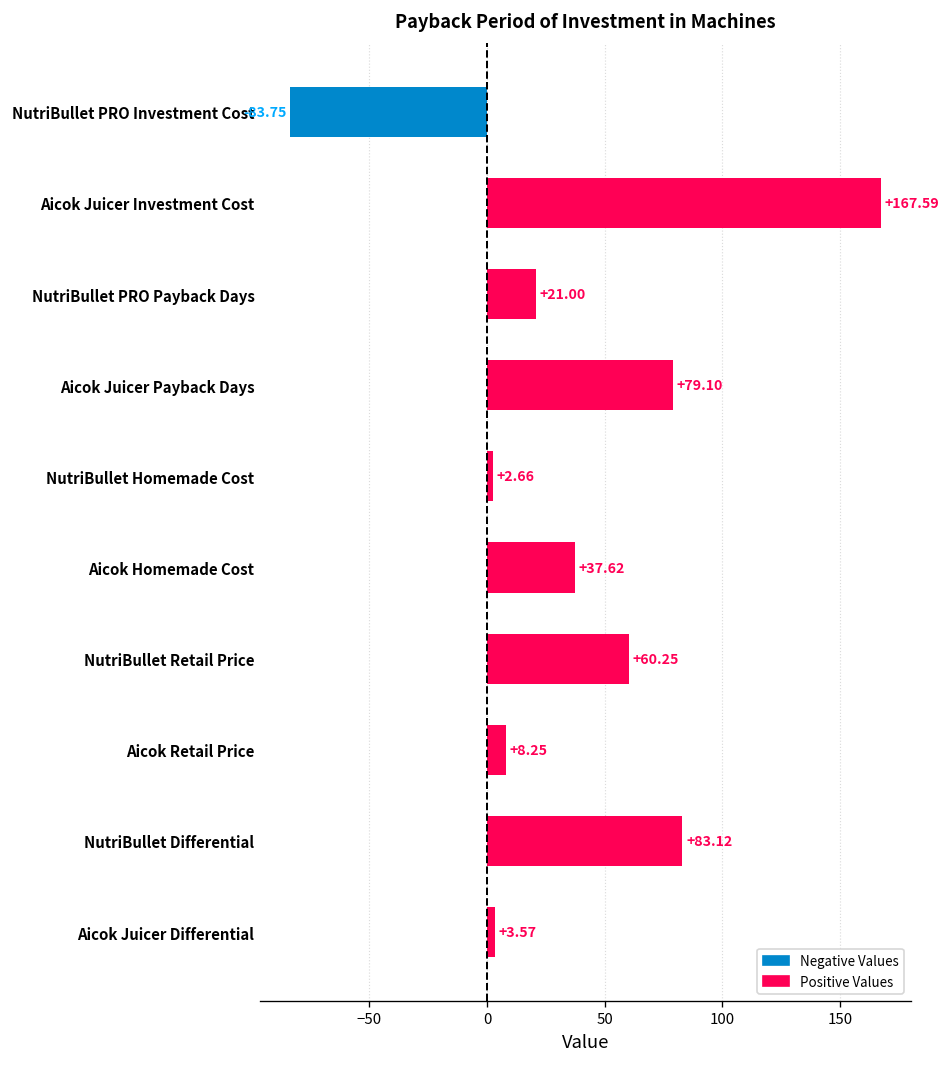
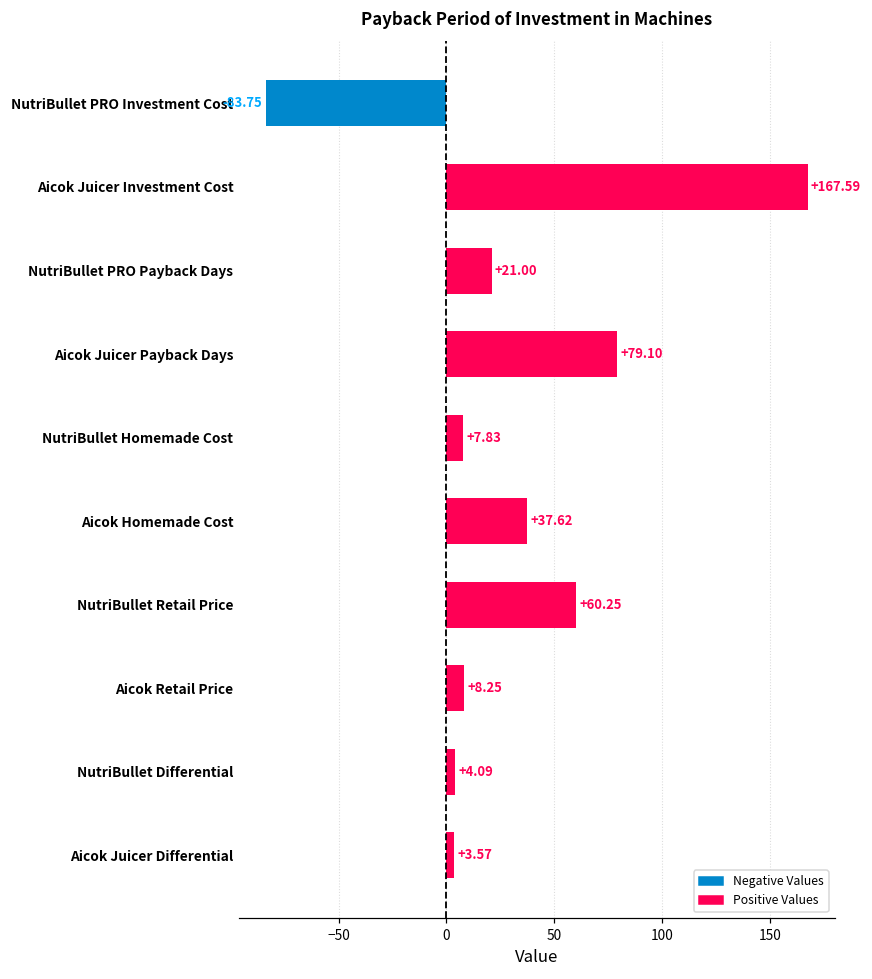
NutriBullet Homemade Cost: +2.66 -> +7.83
NutriBullet Differential: +83.12 -> +4.09
